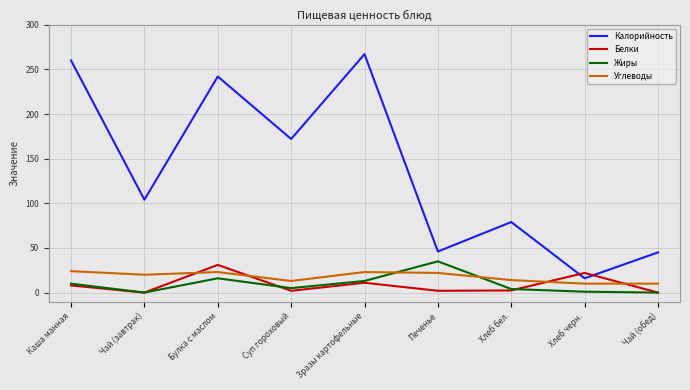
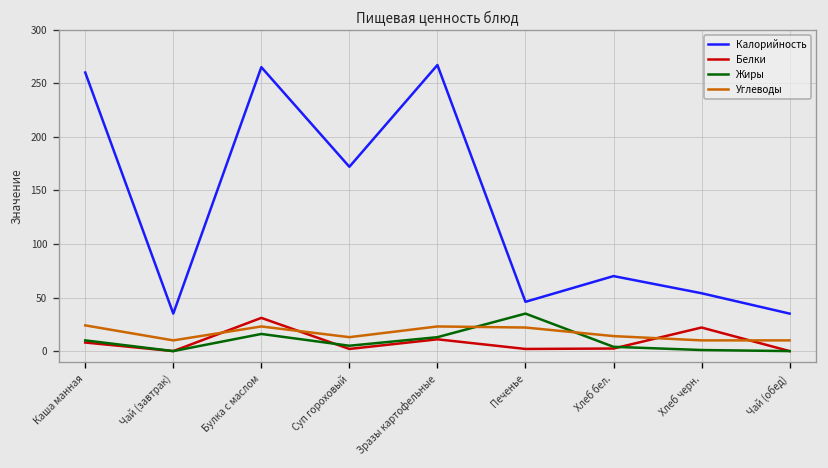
Калорийность, Чай (завтрак): 100 -> 40
Углеводы, Чай (завтрак): 20 -> 10
Калорийность, Булка с маслом: 240 -> 270
Калорийность, Хлеб бел.: 80 -> 70
Калорийность, Хлеб черн.: 20 -> 50
Калорийность, Чай (обед): 50 -> 40
